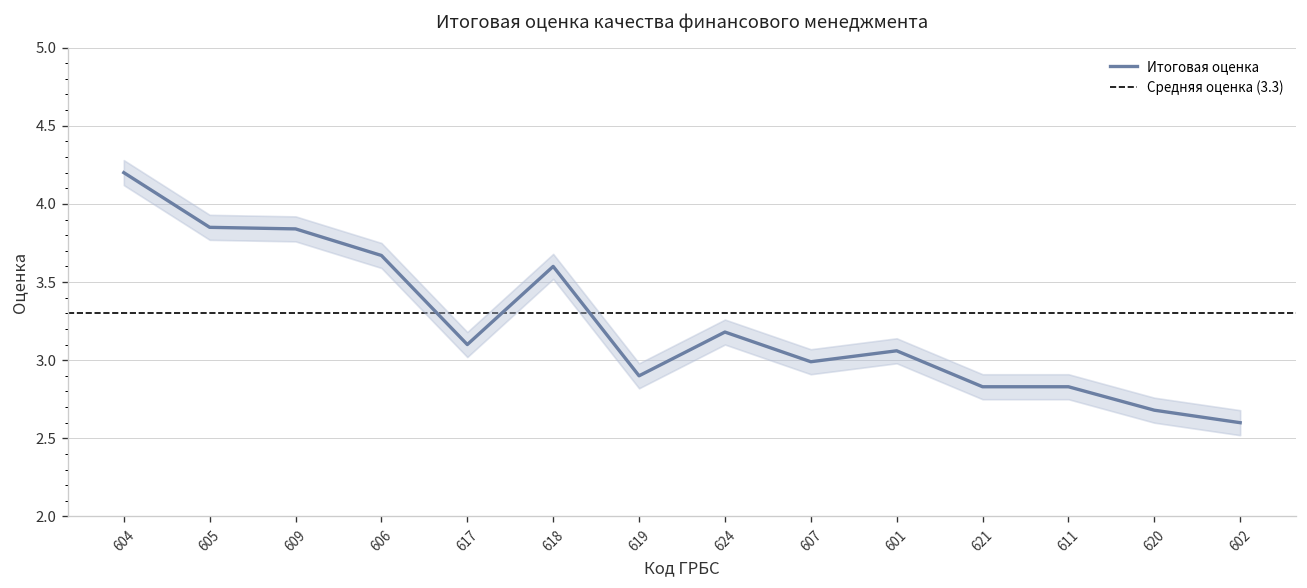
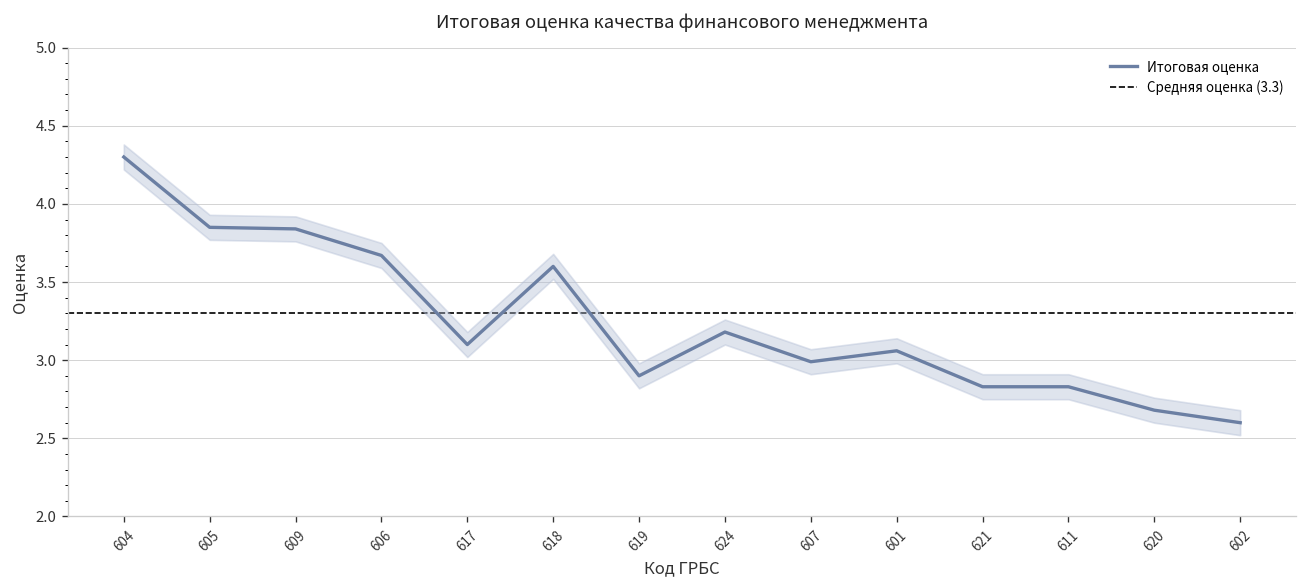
Итоговая оценка, 604: 4.2 -> 4.3
